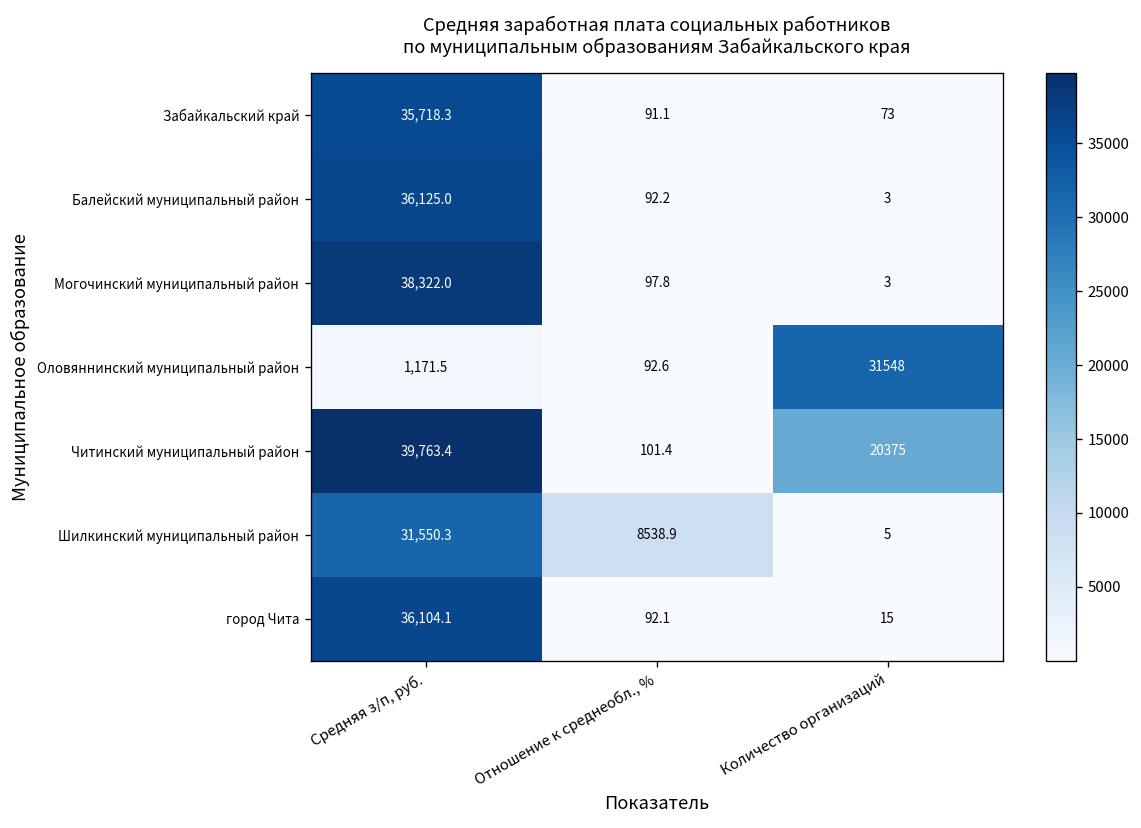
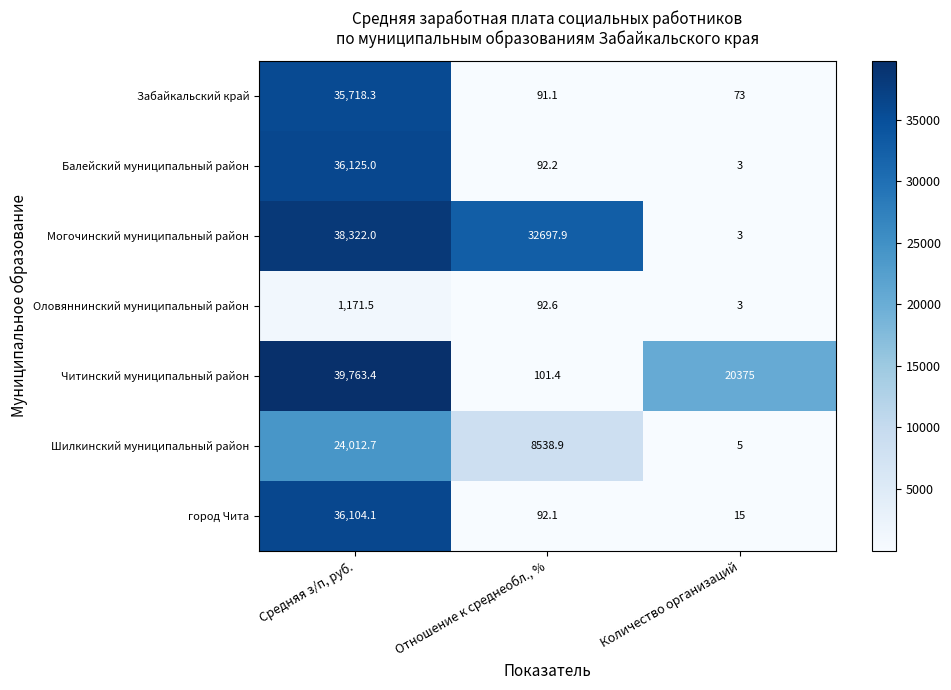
Могочинский муниципальный район, Отношение к среднеобл., %: 97.8 -> 32697.9
Оловяннинский муниципальный район, Количество организаций: 31548 -> 3
Шилкинский муниципальный район, Средняя з/п, руб.: 31,550.3 -> 24,012.7
